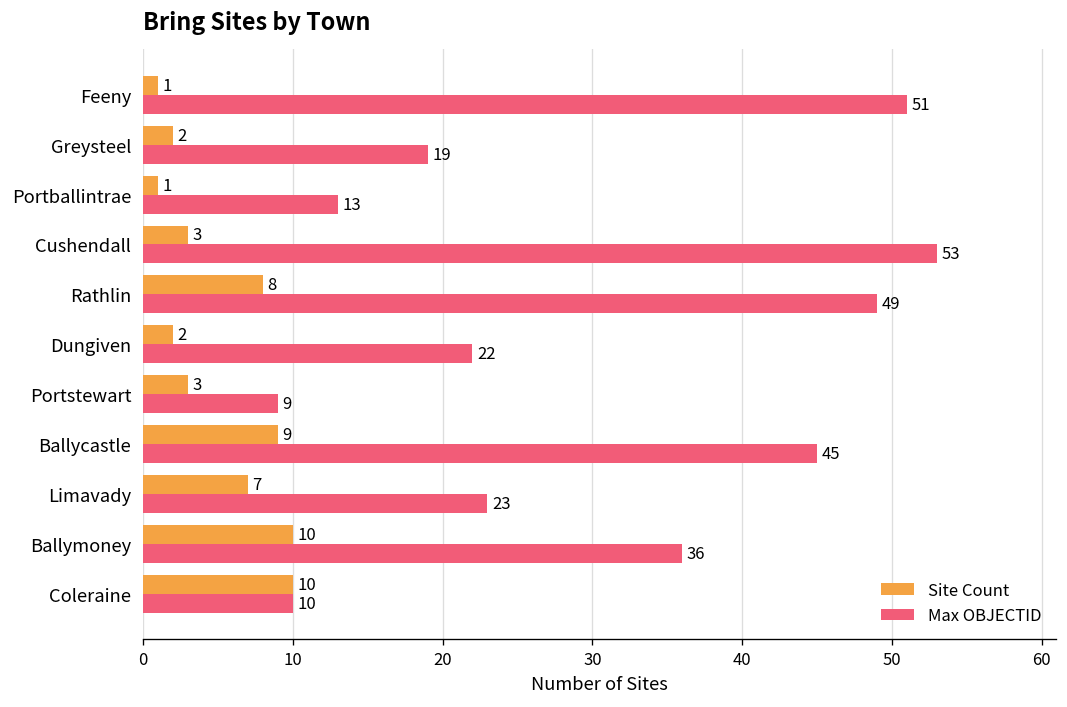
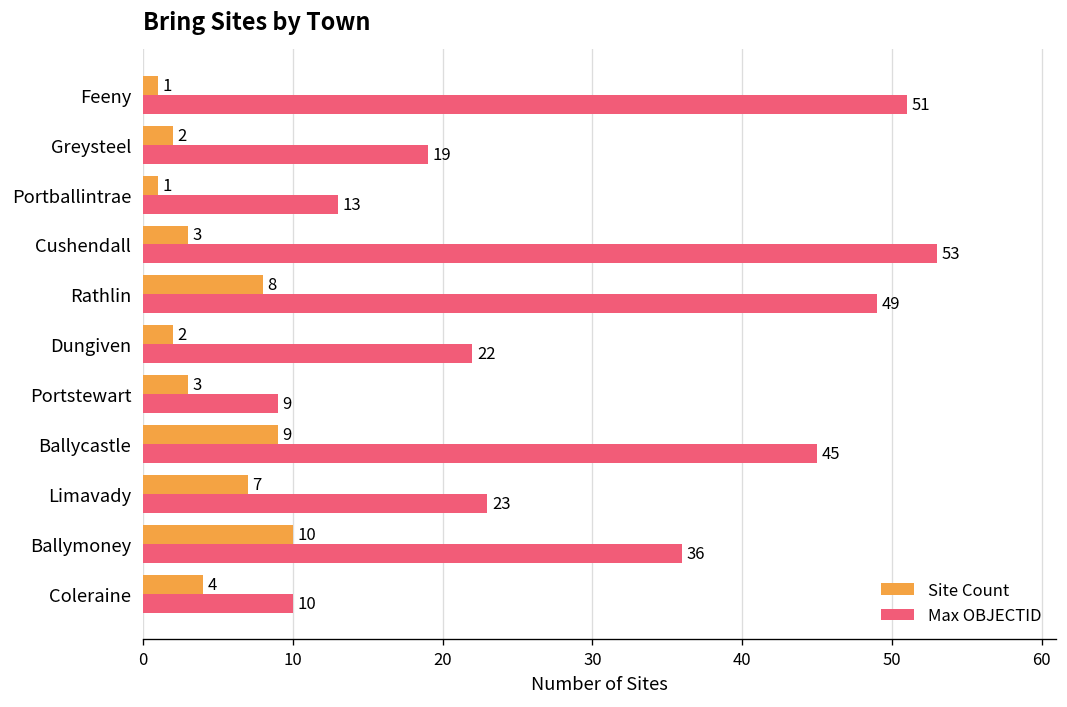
Site Count, Coleraine: 10 -> 4
